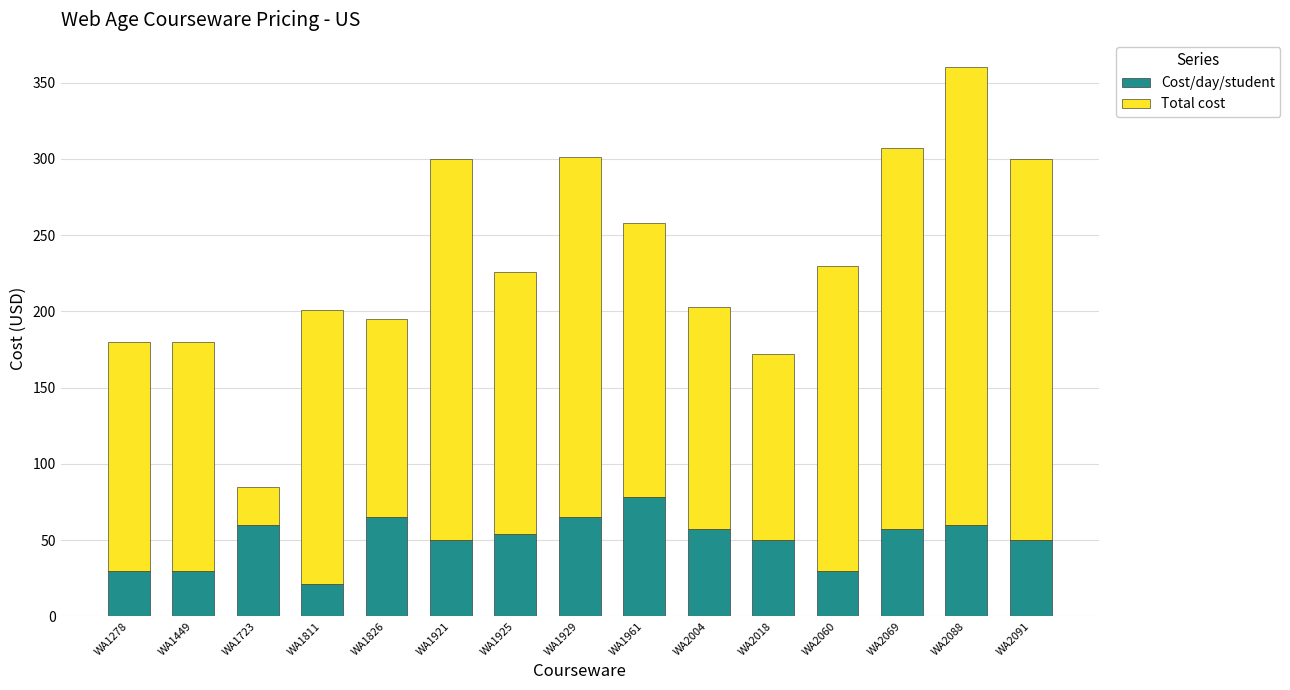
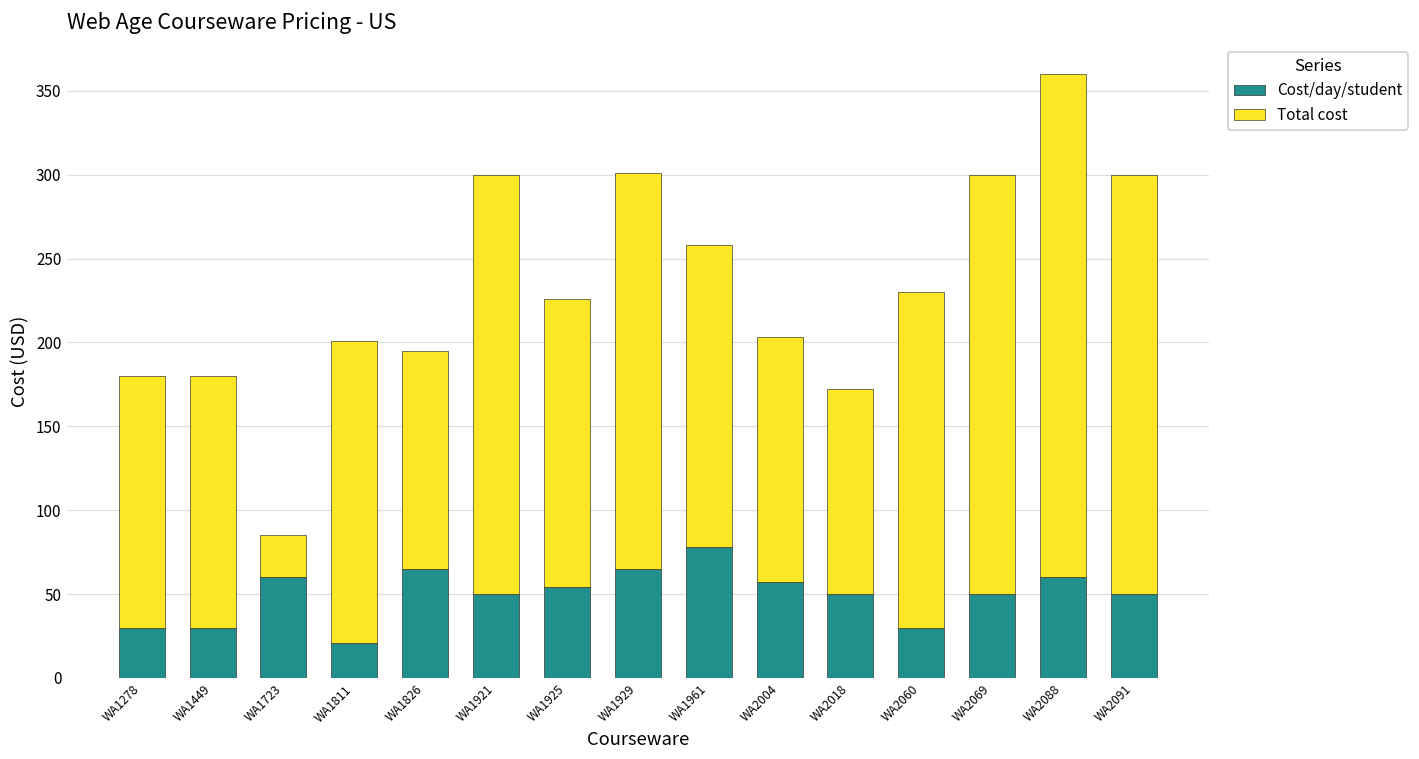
Cost/day/student, WA2069: 57 -> 50
